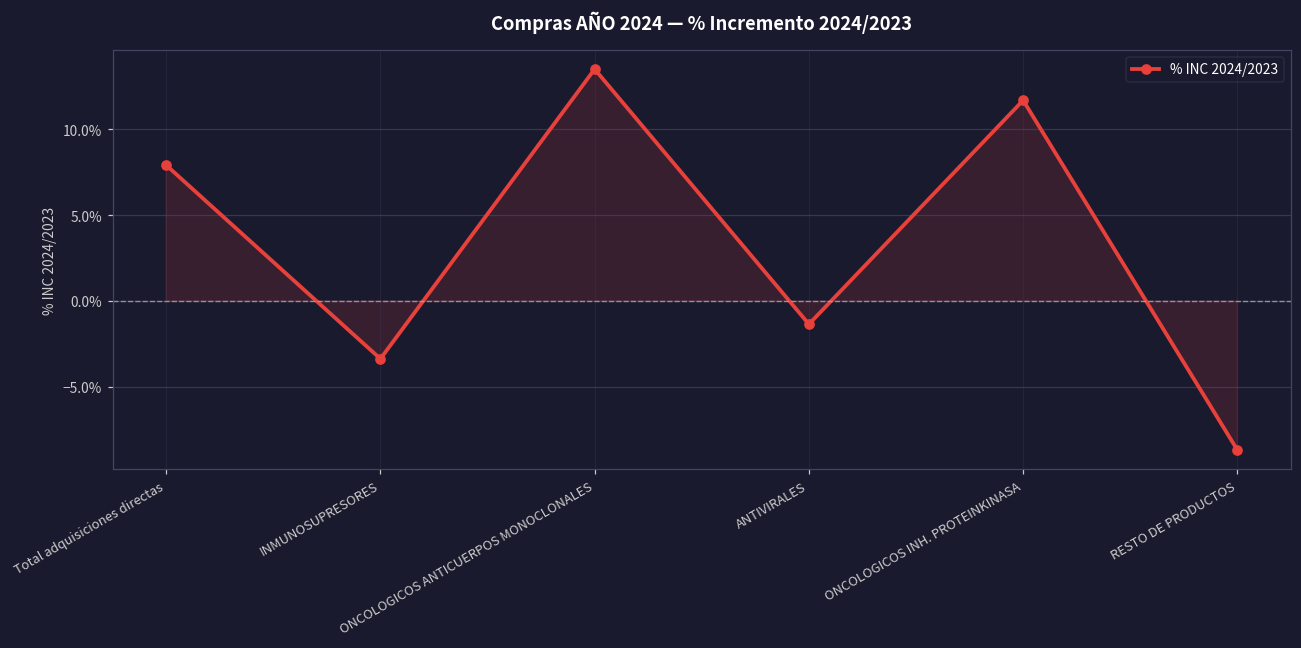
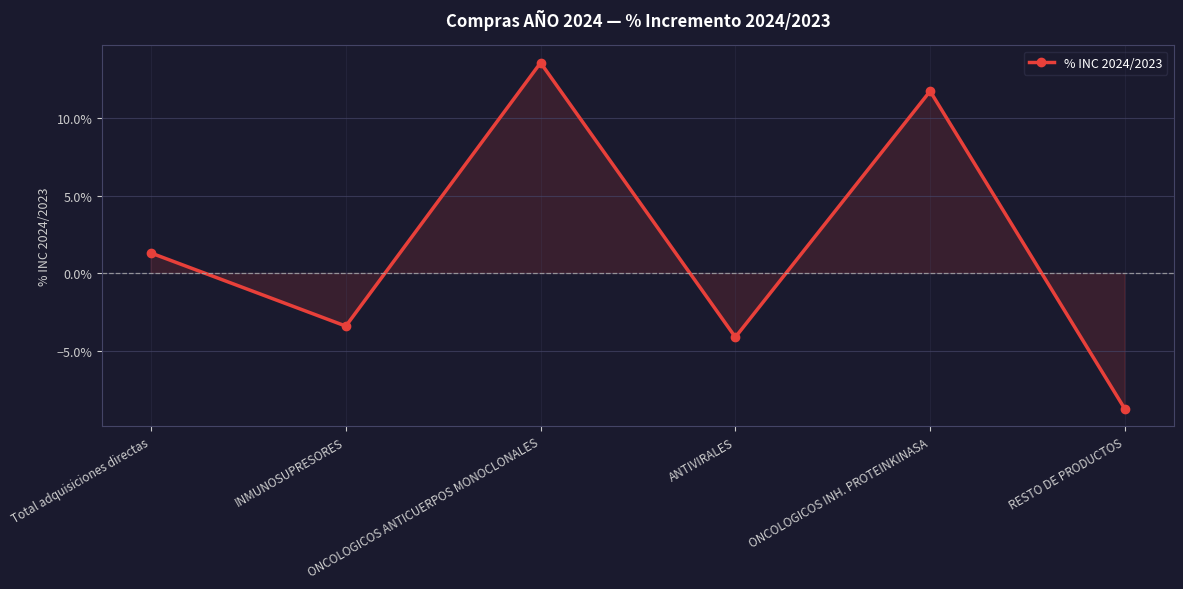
Total adquisiciones directas: 7.9% -> 1.3%
ANTIVIRALES: -1.4% -> -4.1%
